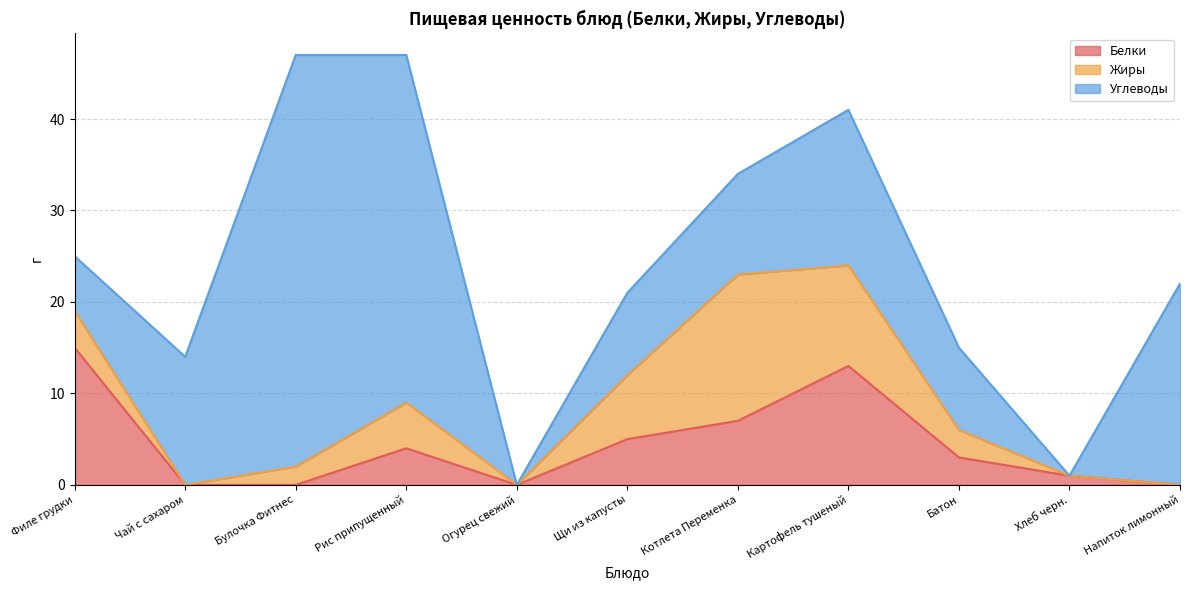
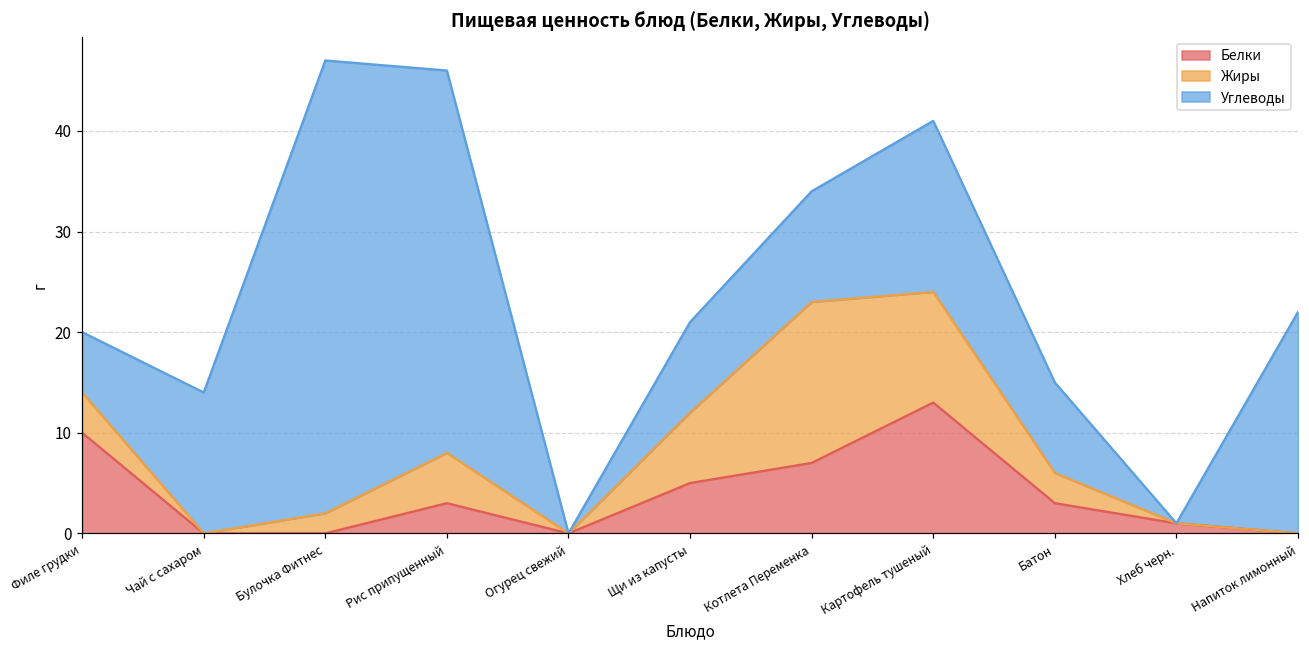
Белки, Филе грудки: 15 -> 10
Белки, Рис припущенный: 4 -> 3
